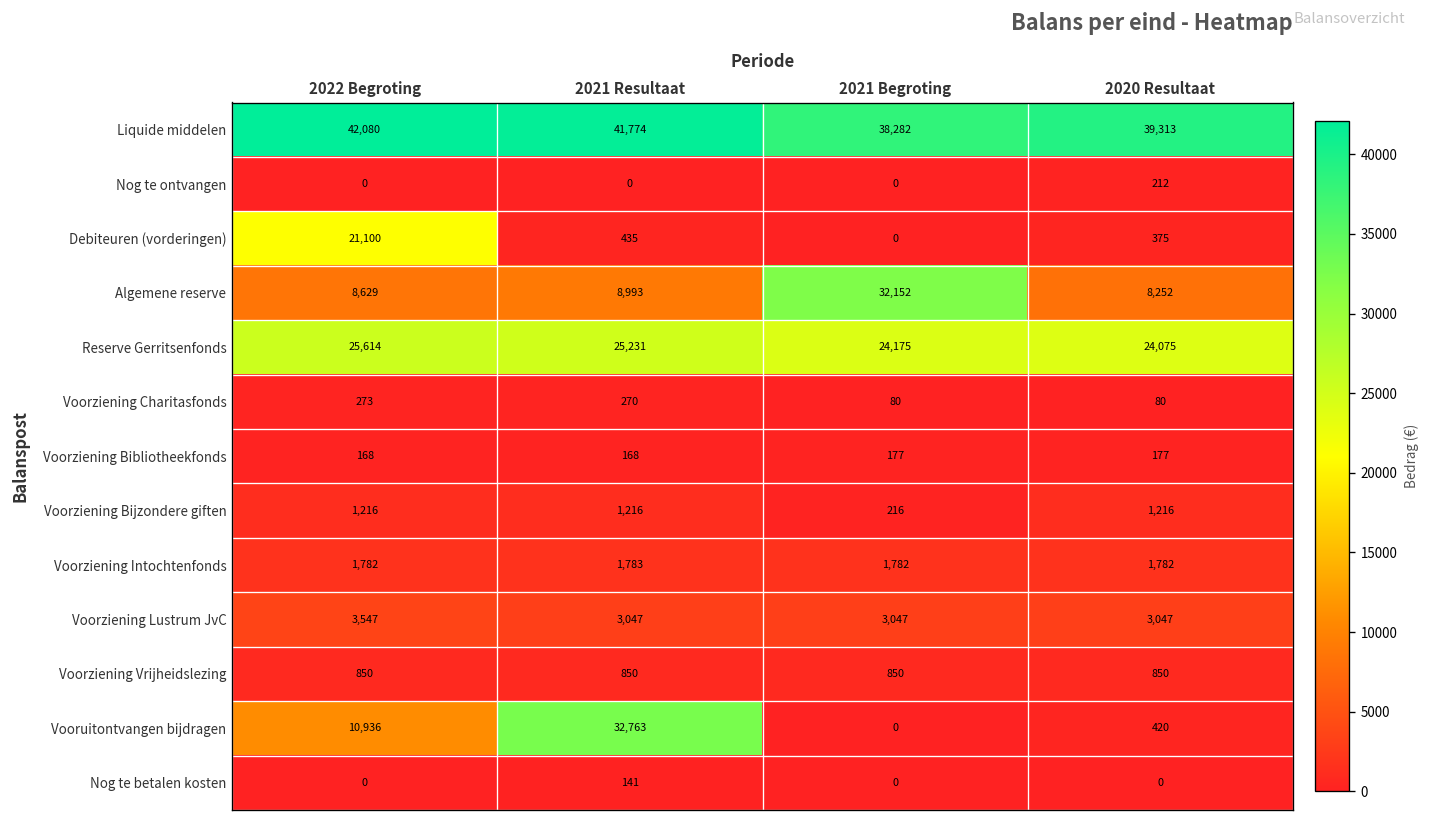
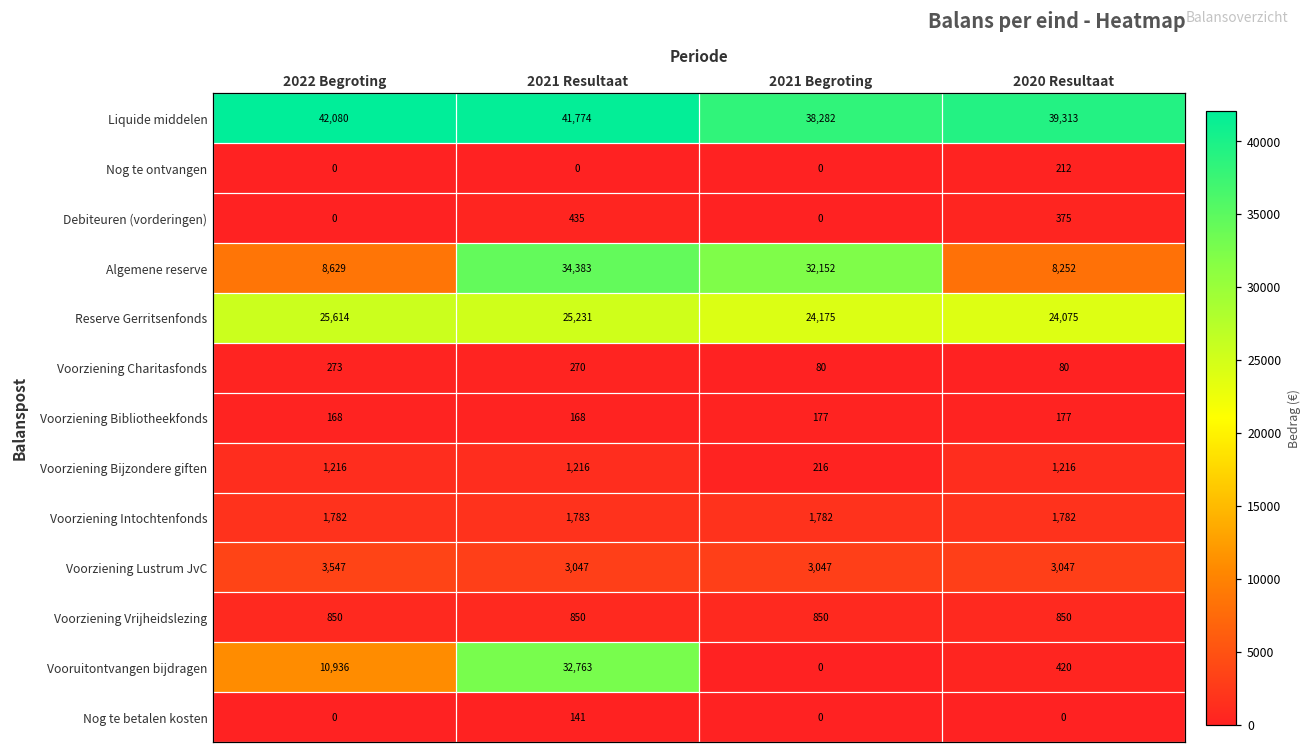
Debiteuren (vorderingen), 2022 Begroting: 21,100 -> 0
Algemene reserve, 2021 Resultaat: 8,993 -> 34,383
